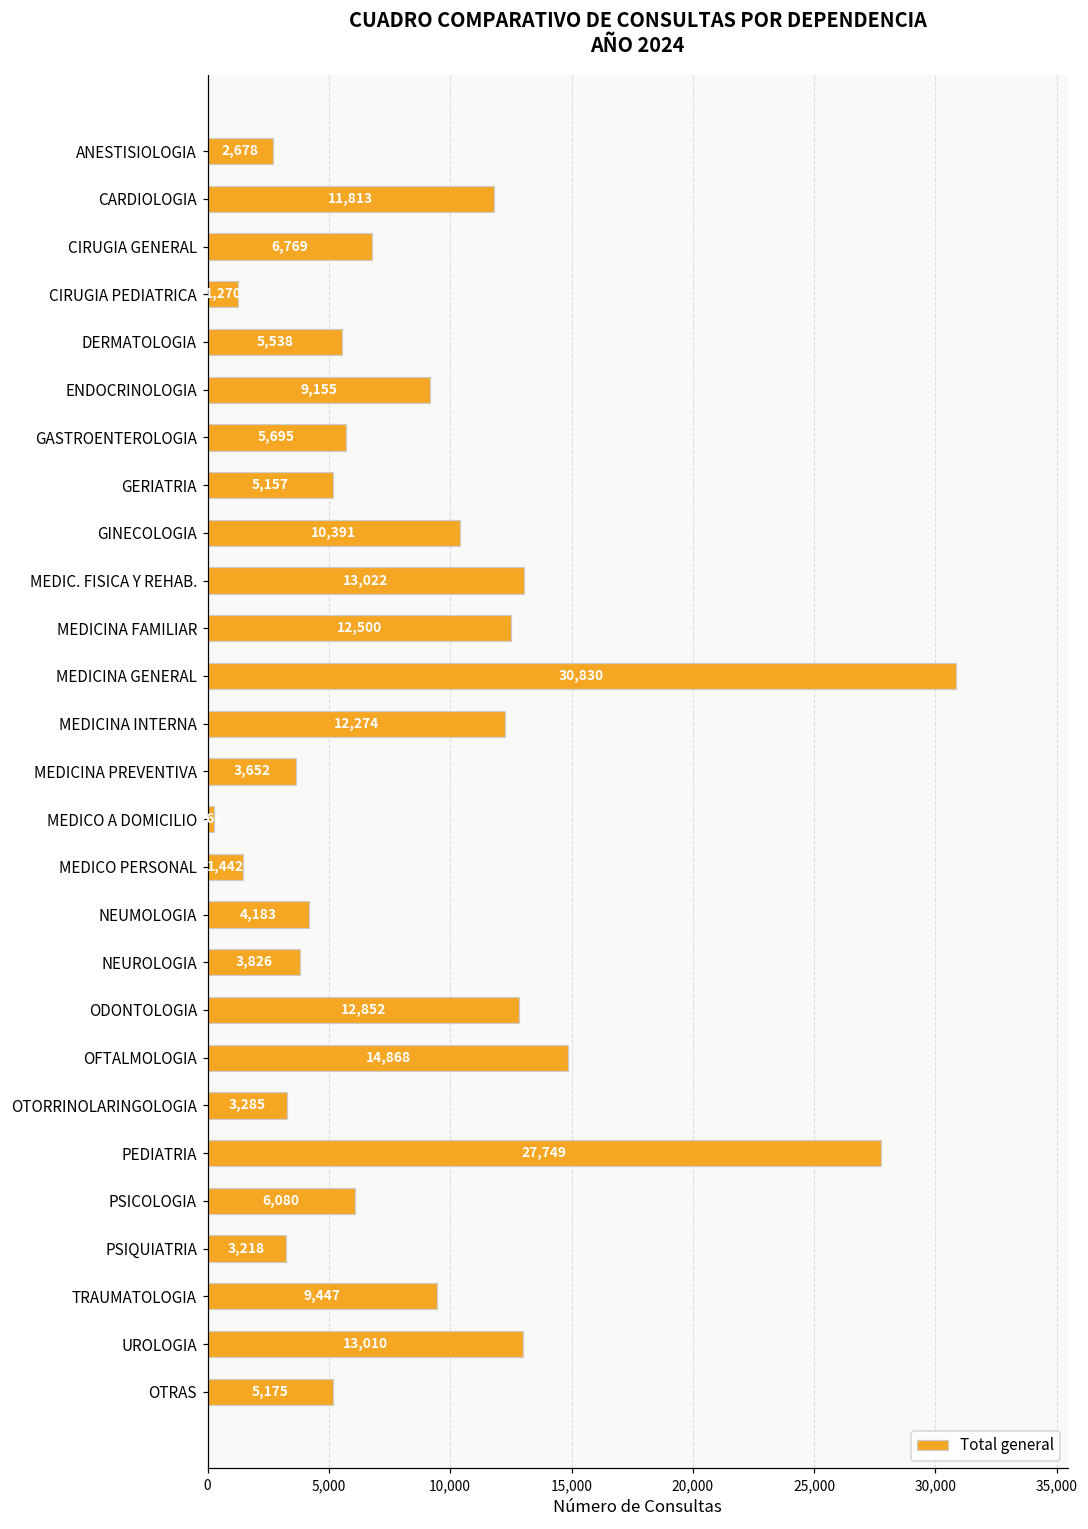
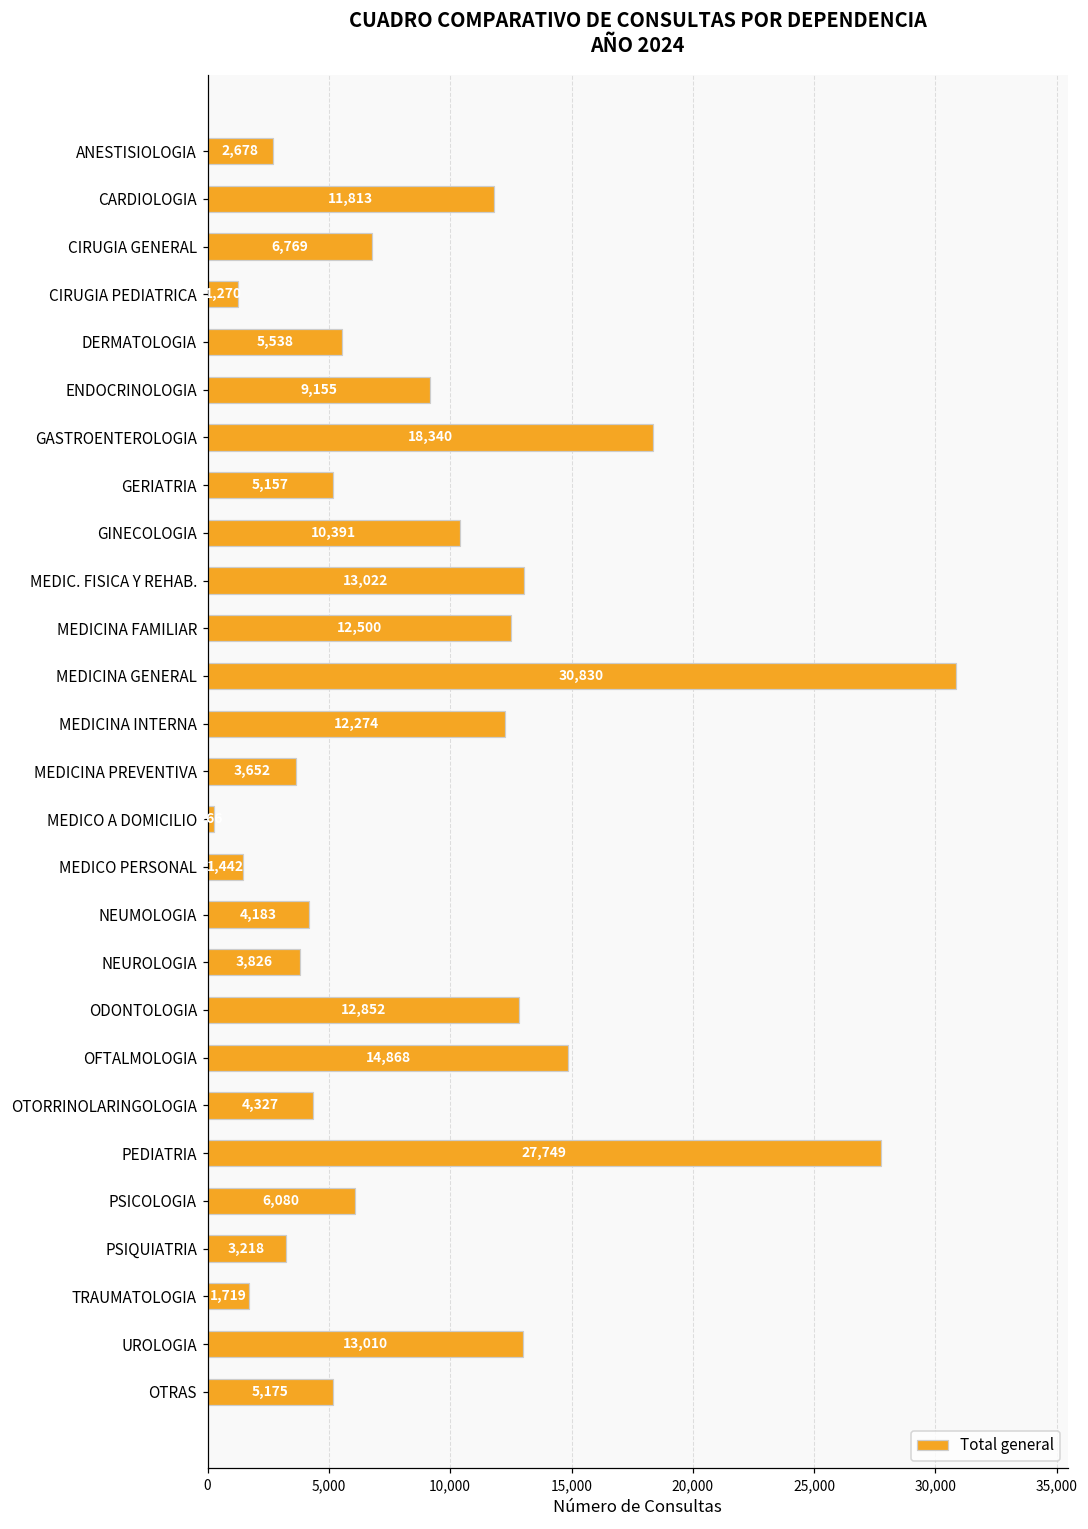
GASTROENTEROLOGIA: 5,695 -> 18,340
OTORRINOLARINGOLOGIA: 3,285 -> 4,327
TRAUMATOLOGIA: 9,447 -> 1,719
